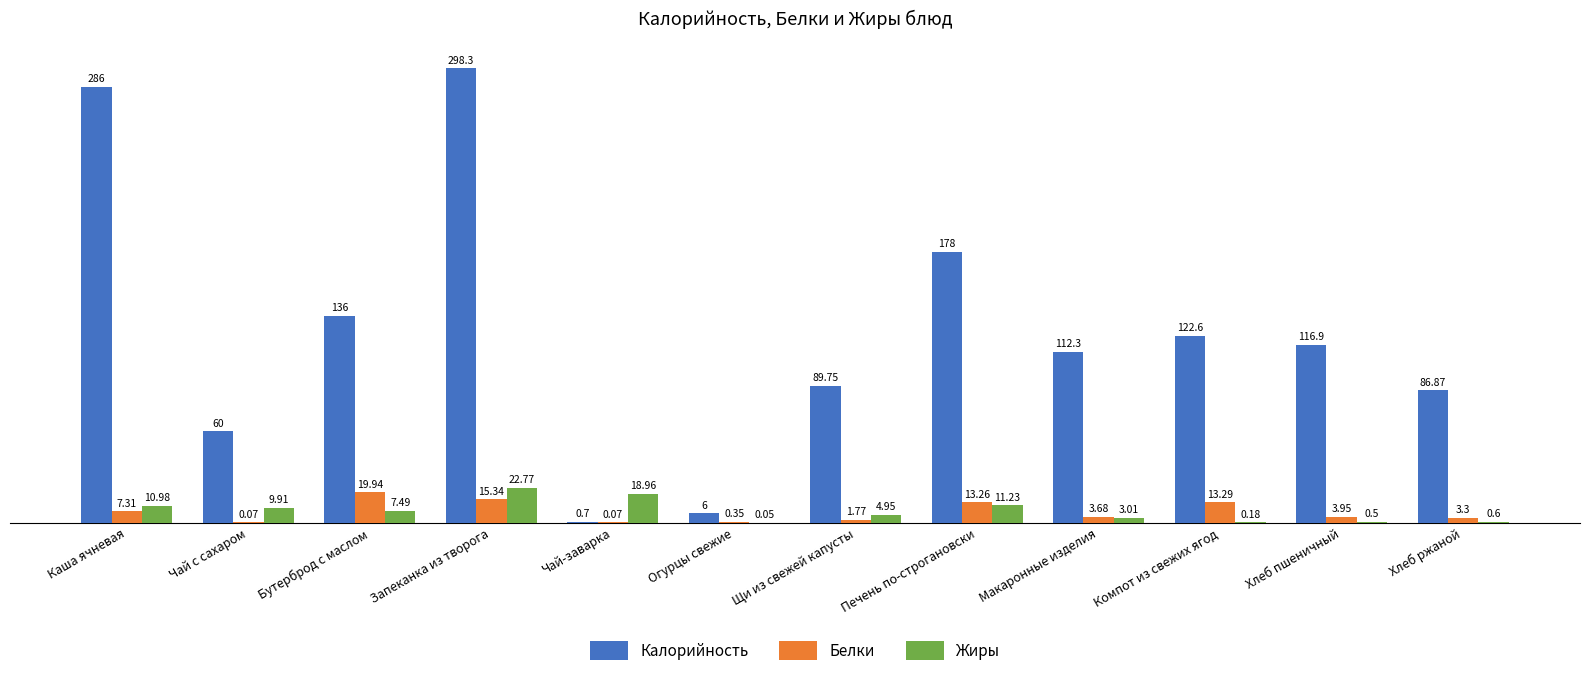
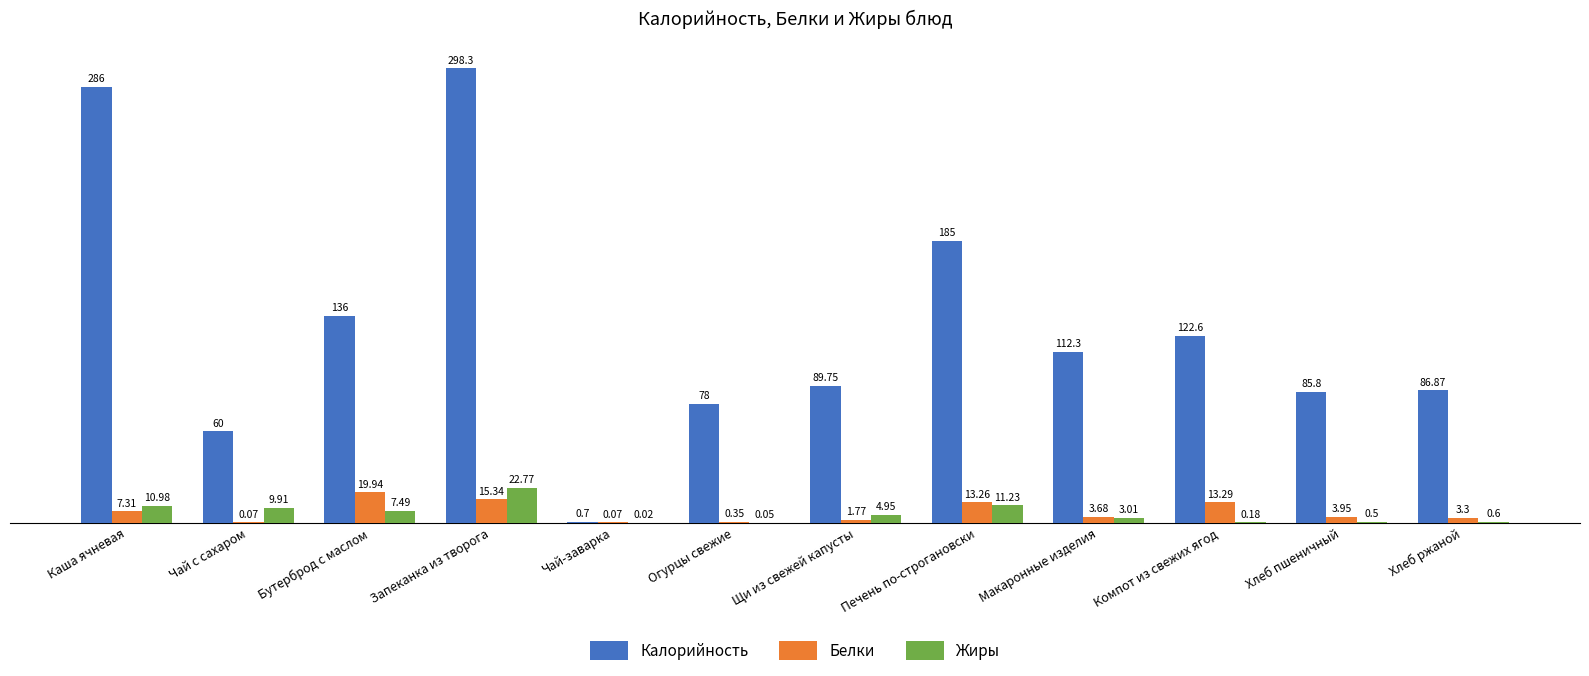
Жиры, Чай-заварка: 18.96 -> 0.02
Калорийность, Огурцы свежие: 6 -> 78
Калорийность, Печень по-строгановски: 178 -> 185
Калорийность, Хлеб пшеничный: 116.9 -> 85.8
